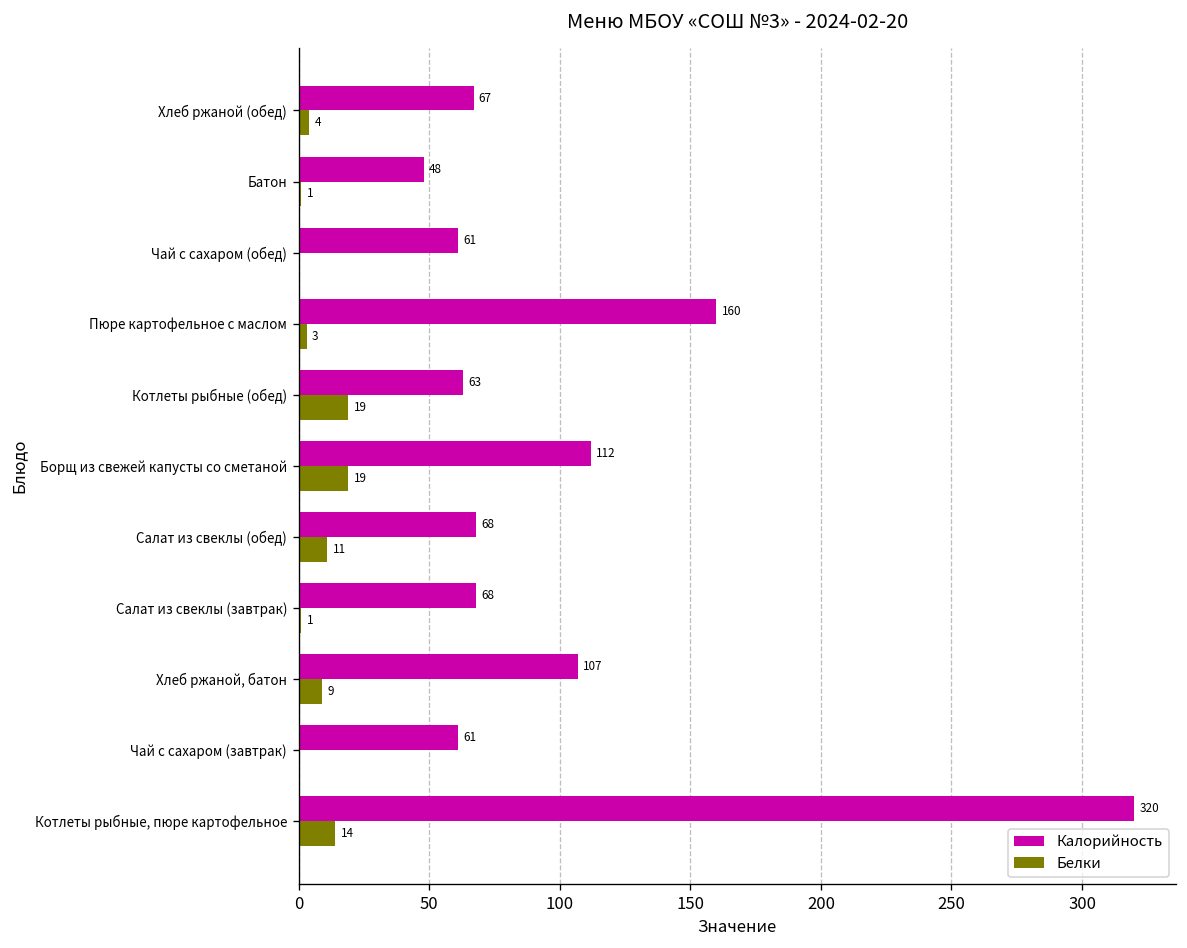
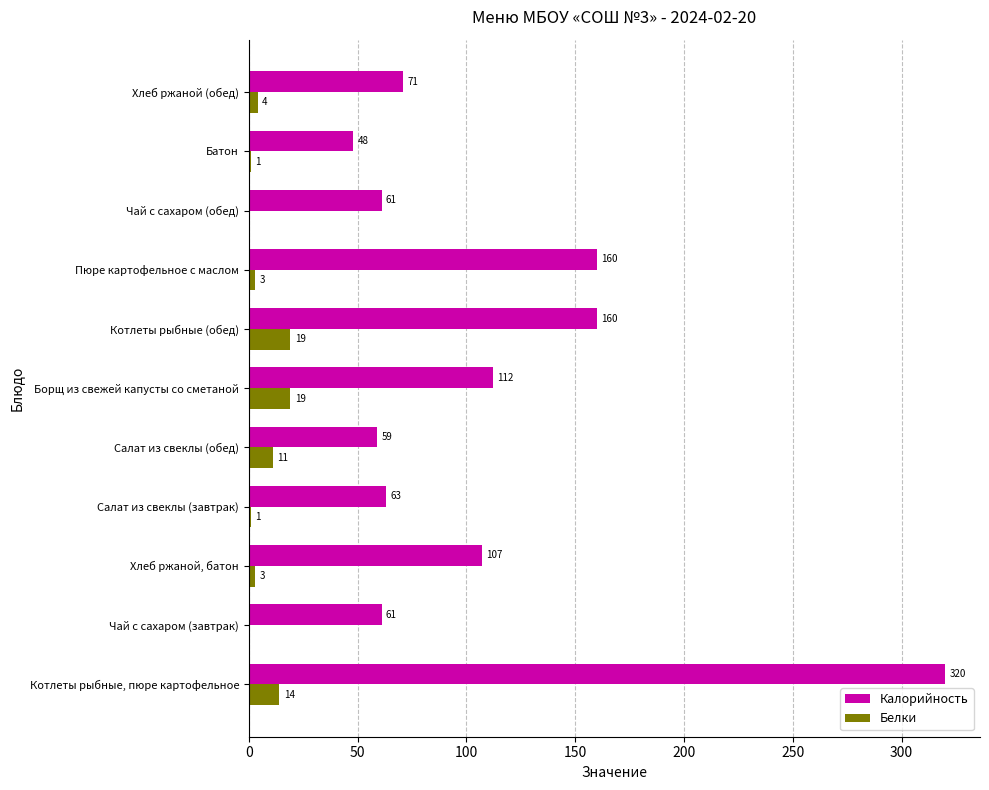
Калорийность, Хлеб ржаной (обед): 67 -> 71
Калорийность, Котлеты рыбные (обед): 63 -> 160
Калорийность, Салат из свеклы (обед): 68 -> 59
Калорийность, Салат из свеклы (завтрак): 68 -> 63
Белки, Хлеб ржаной, батон: 9 -> 3
